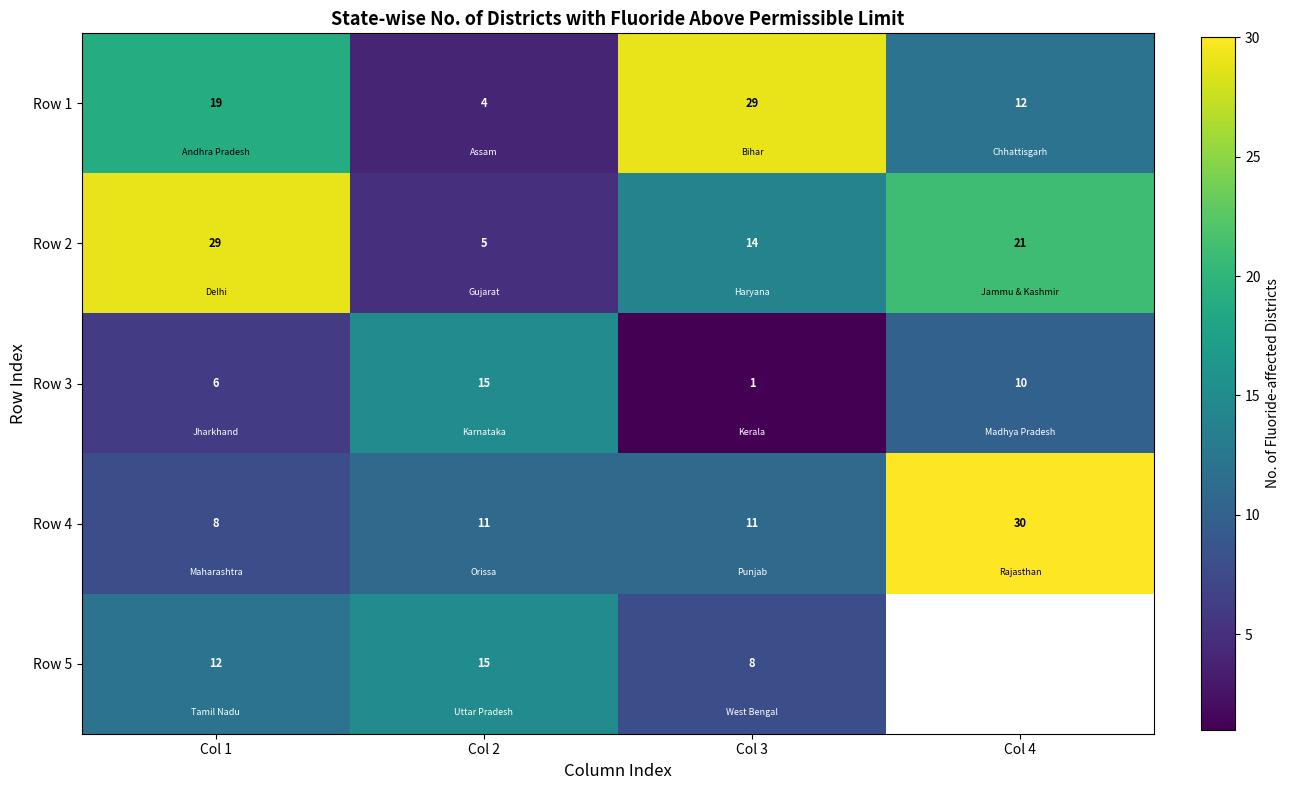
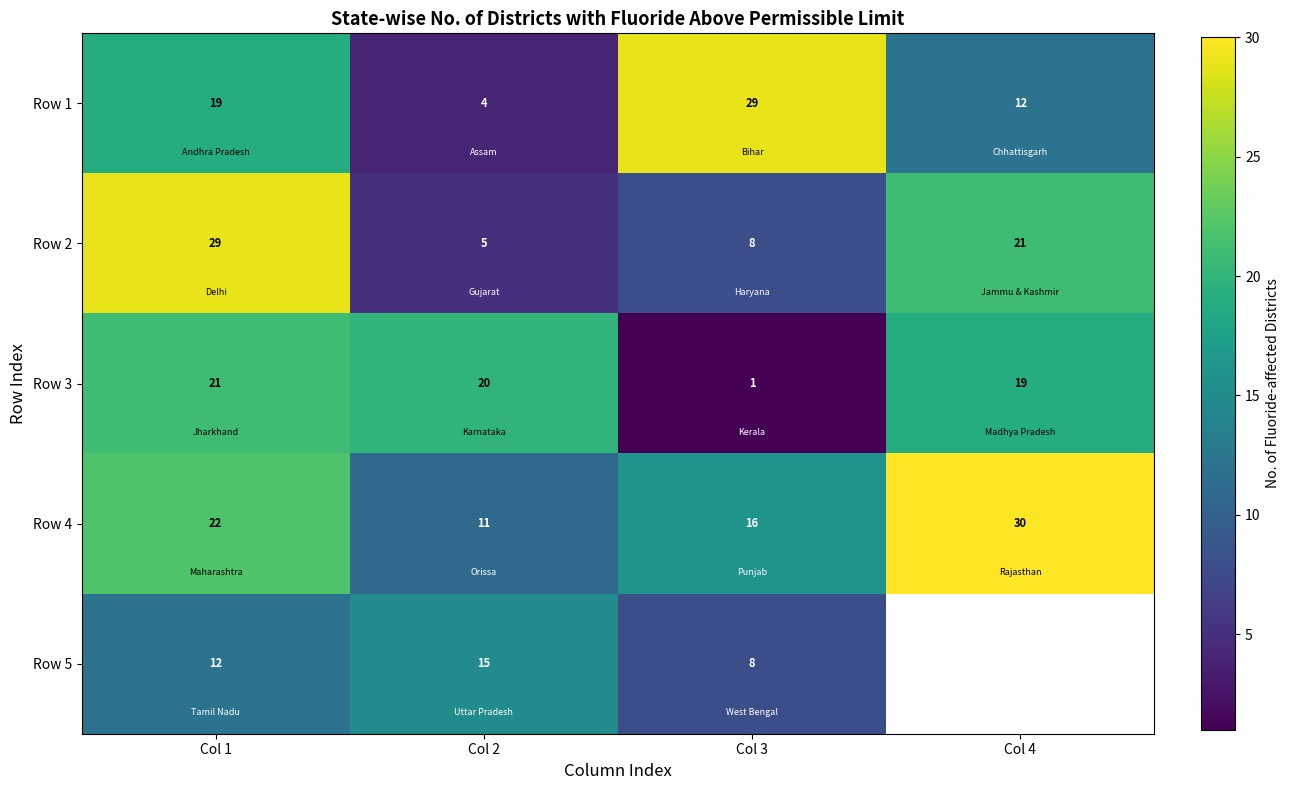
Row 2, Col 3: 14 -> 8
Row 3, Col 1: 6 -> 21
Row 3, Col 2: 15 -> 20
Row 3, Col 4: 10 -> 19
Row 4, Col 1: 8 -> 22
Row 4, Col 3: 11 -> 16
